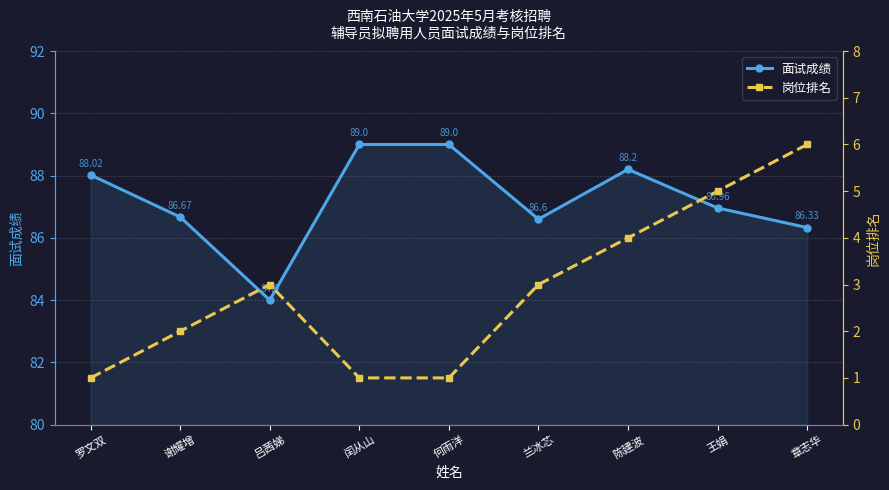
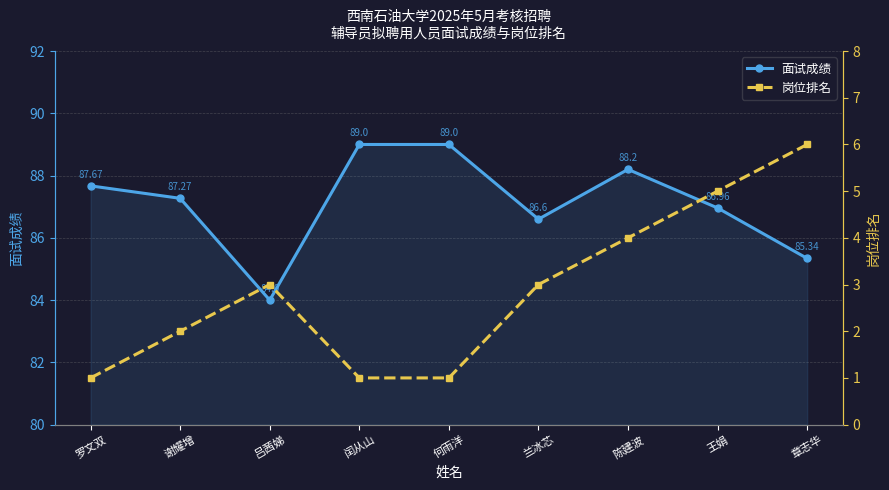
面试成绩, 罗文双: 88.02 -> 87.67
面试成绩, 谢耀增: 86.67 -> 87.27
面试成绩, 章志华: 86.33 -> 85.34
